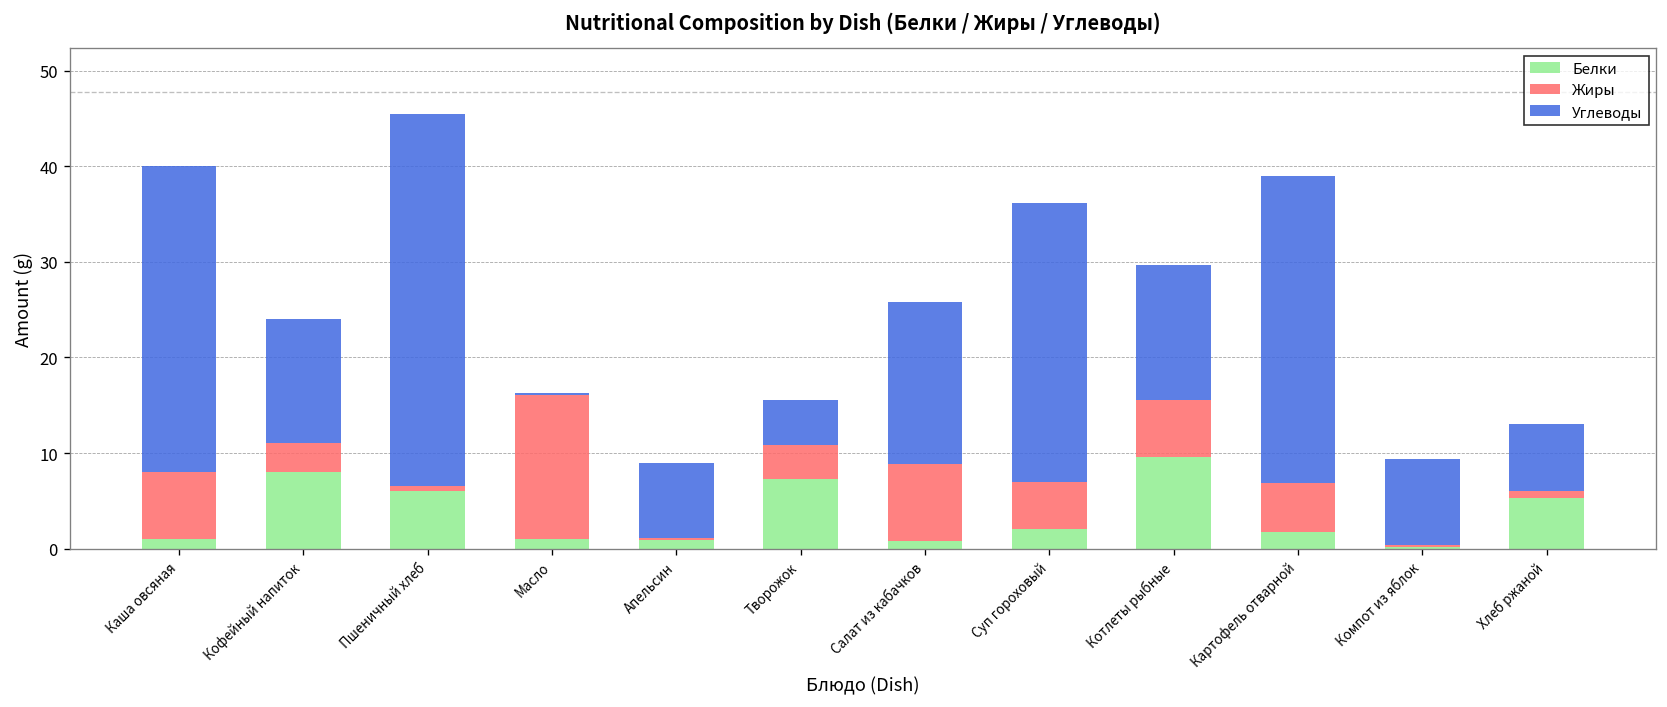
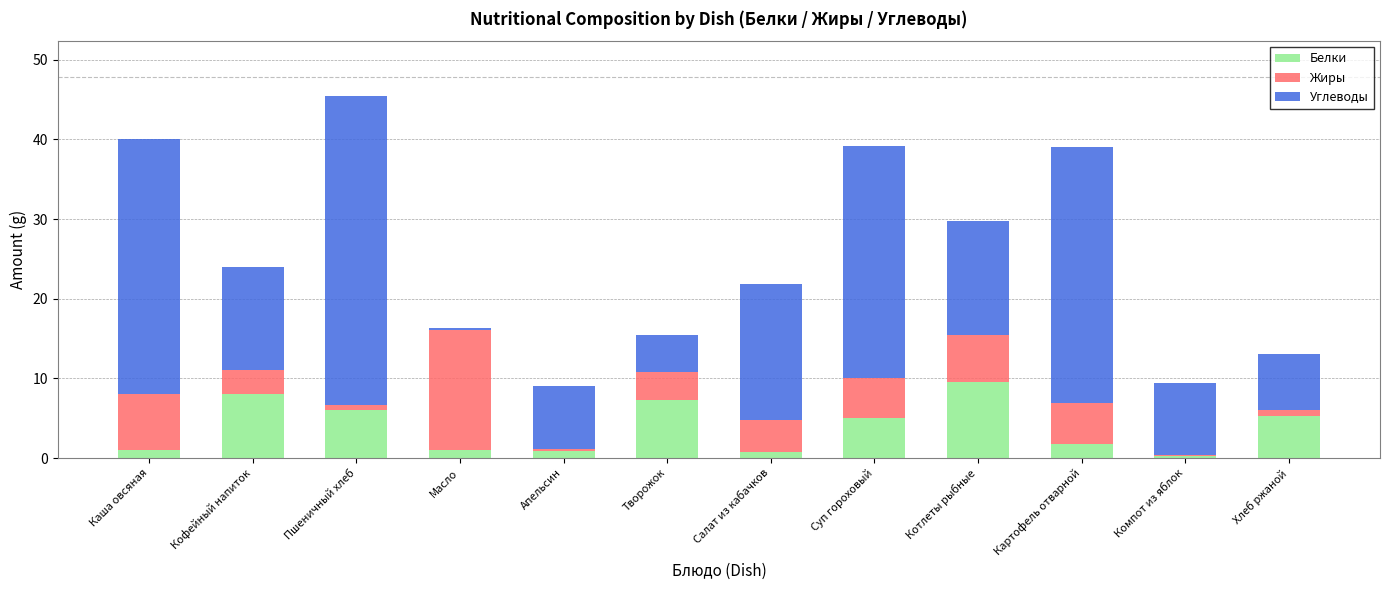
Жиры, Салат из кабачков: 8 -> 4
Белки, Суп гороховый: 2 -> 5
